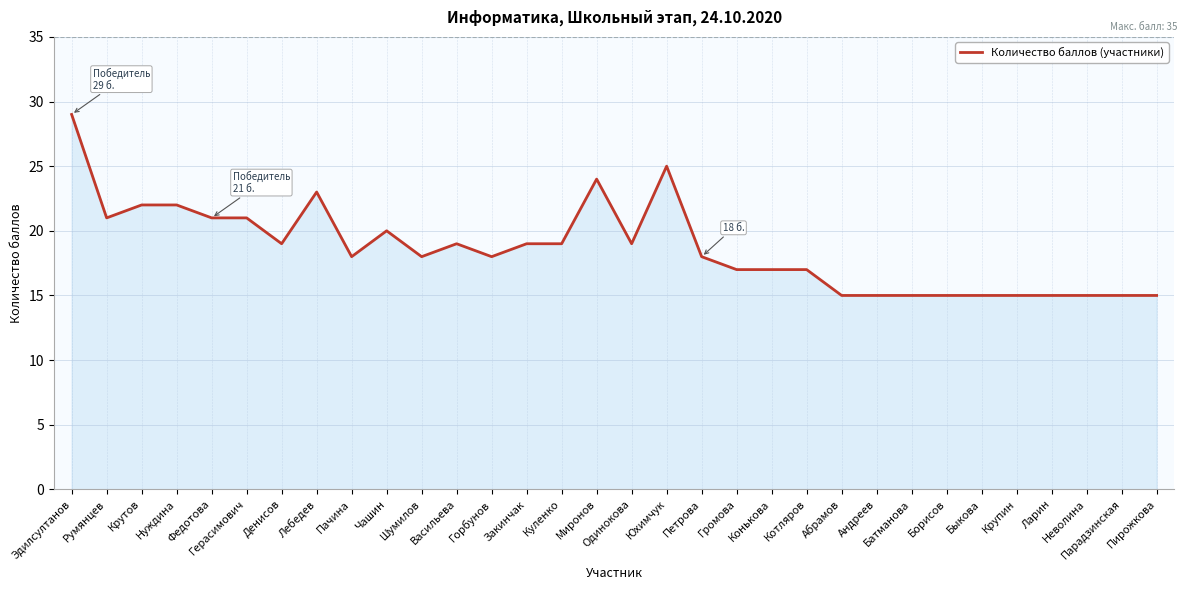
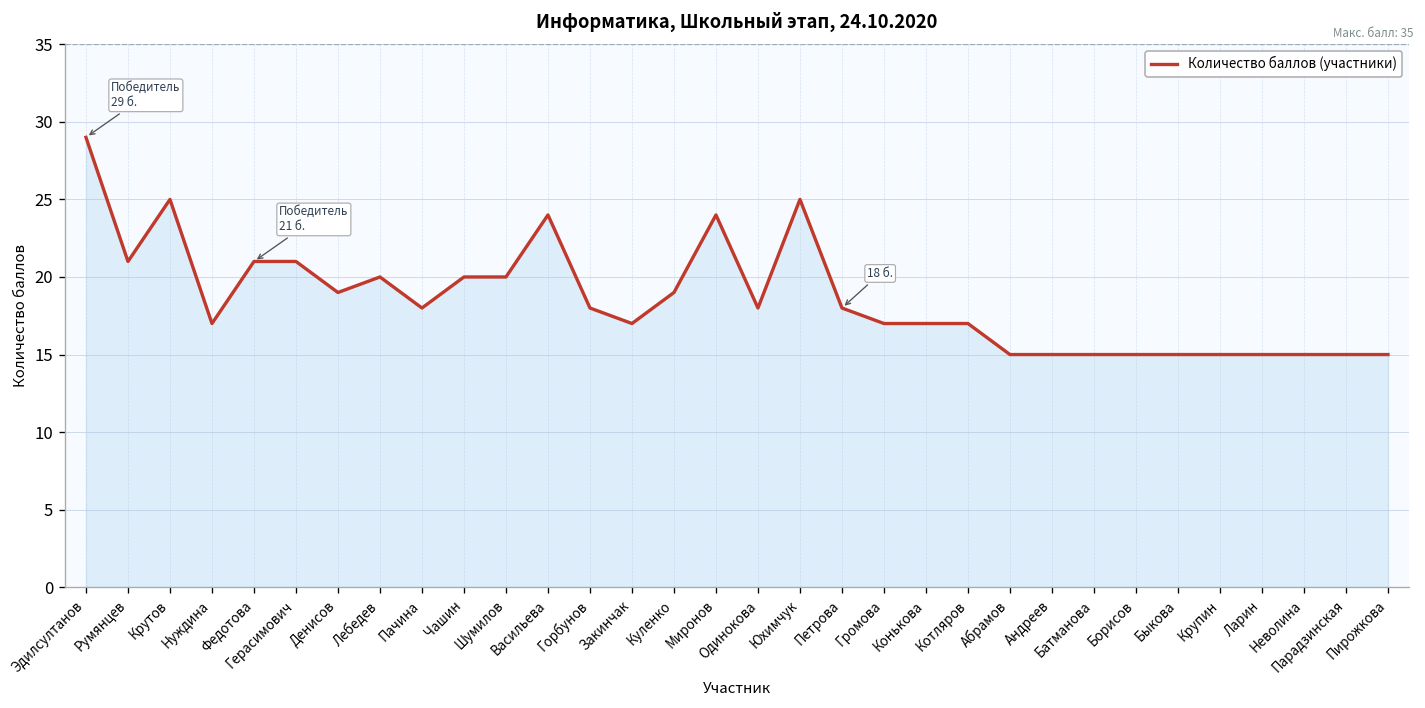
Крутов: 22 -> 25
Нуждина: 22 -> 17
Лебедев: 23 -> 20
Шумилов: 18 -> 20
Васильева: 19 -> 24
Закинчак: 19 -> 17
Одинокова: 19 -> 18
